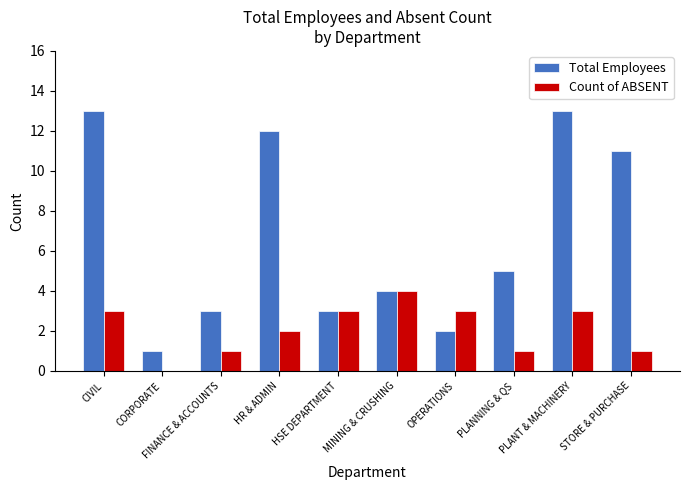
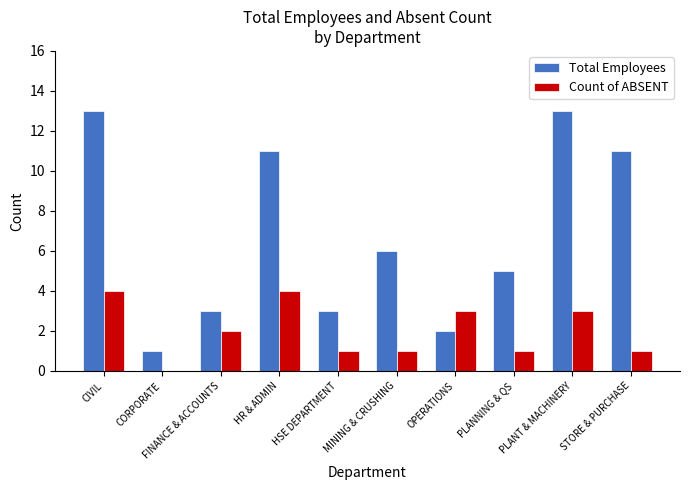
Count of ABSENT, CIVIL: 3 -> 4
Count of ABSENT, FINANCE & ACCOUNTS: 1 -> 2
Total Employees, HR & ADMIN: 12 -> 11
Count of ABSENT, HR & ADMIN: 2 -> 4
Count of ABSENT, HSE DEPARTMENT: 3 -> 1
Total Employees, MINING & CRUSHING: 4 -> 6
Count of ABSENT, MINING & CRUSHING: 4 -> 1
